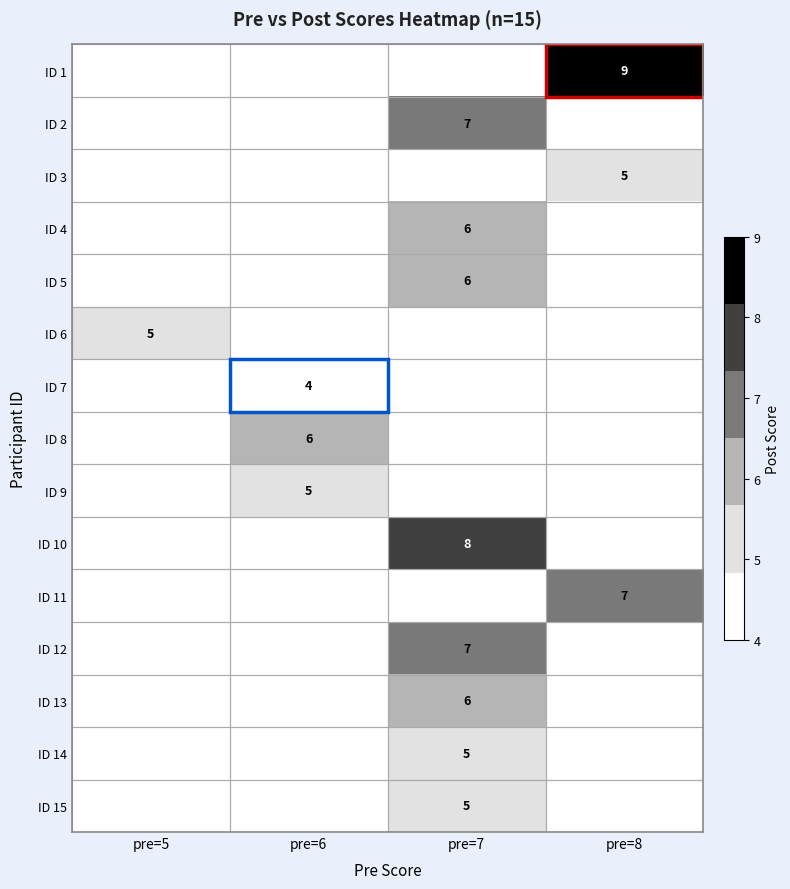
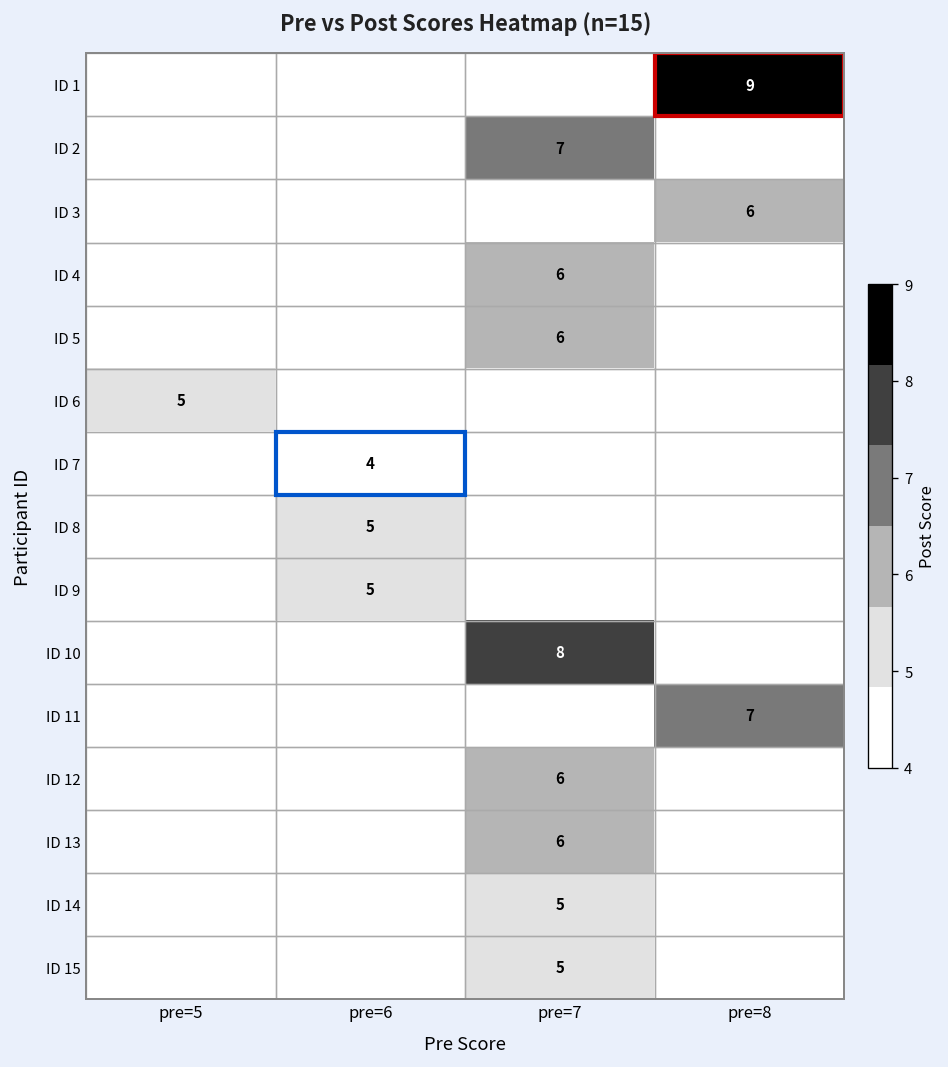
ID 3, pre=8: 5 -> 6
ID 8, pre=6: 6 -> 5
ID 12, pre=7: 7 -> 6
